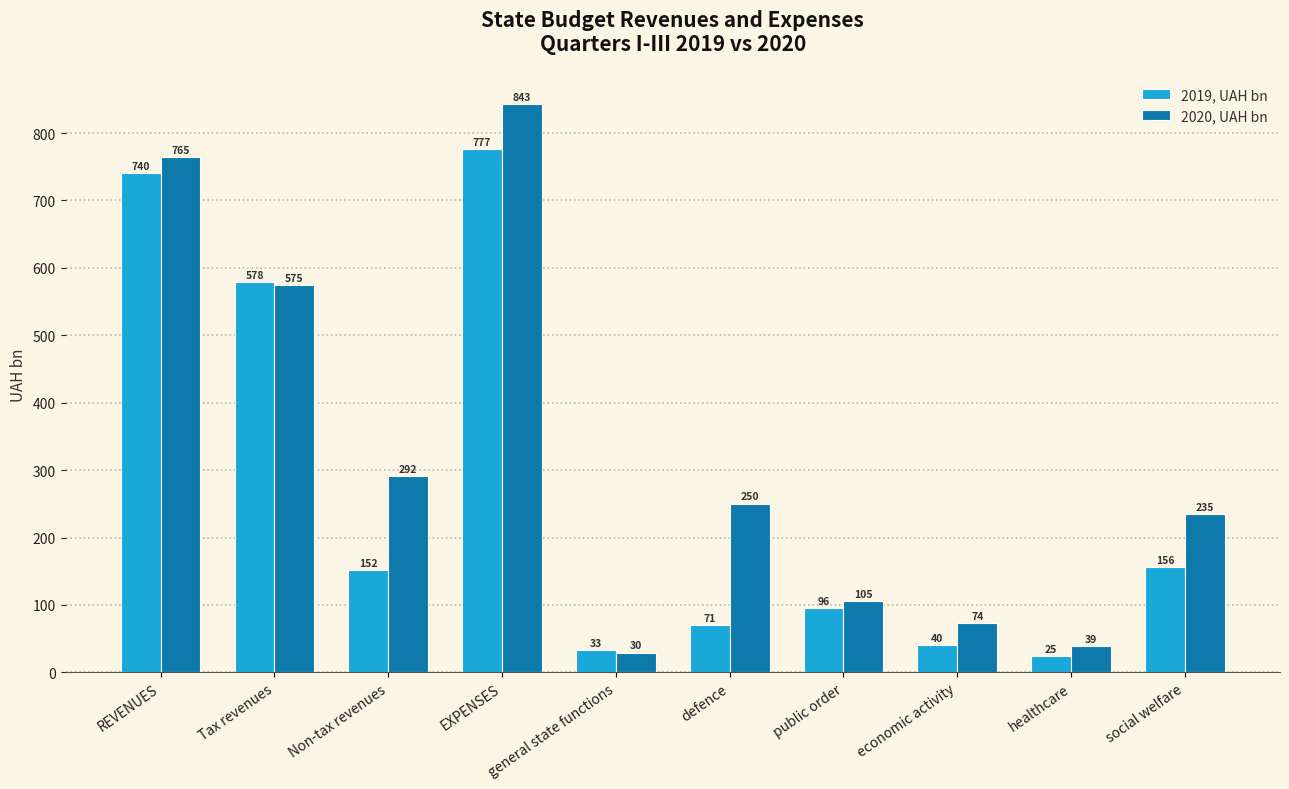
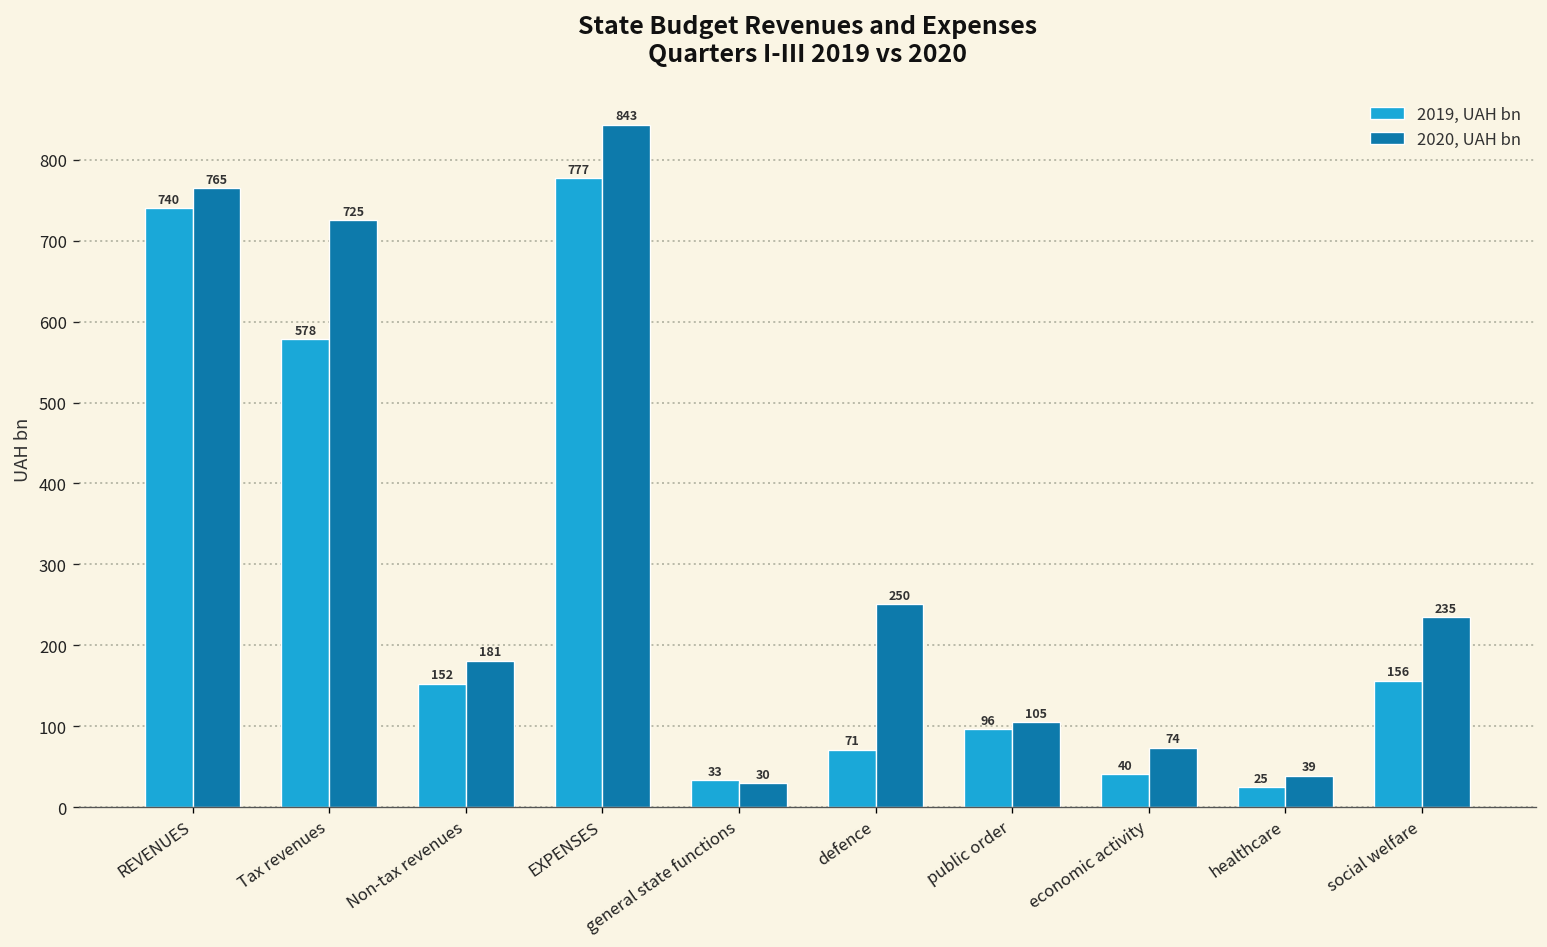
2020, UAH bn, Tax revenues: 575 -> 725
2020, UAH bn, Non-tax revenues: 292 -> 181
